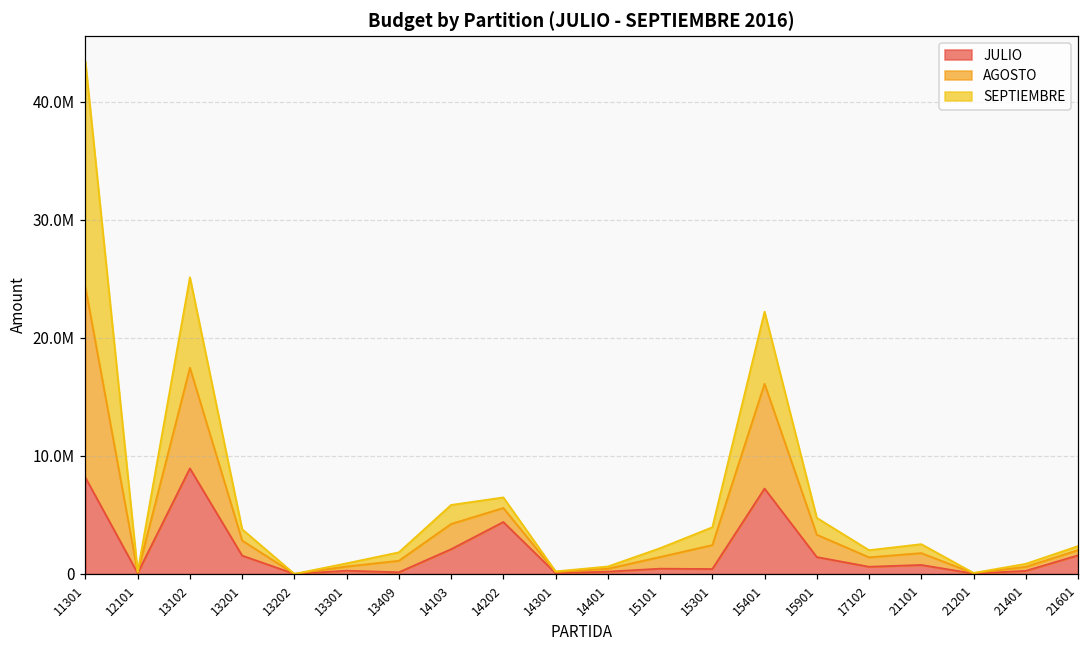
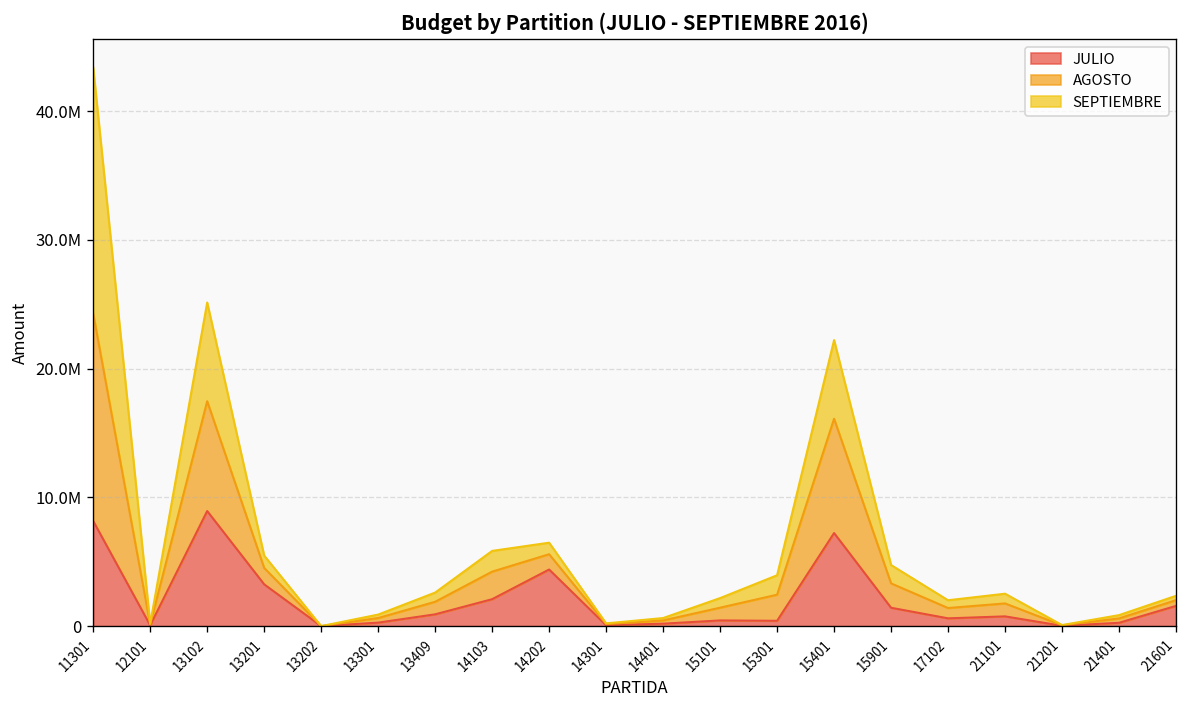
JULIO, 13201: 1500000 -> 3200000
JULIO, 13409: 100000 -> 900000
